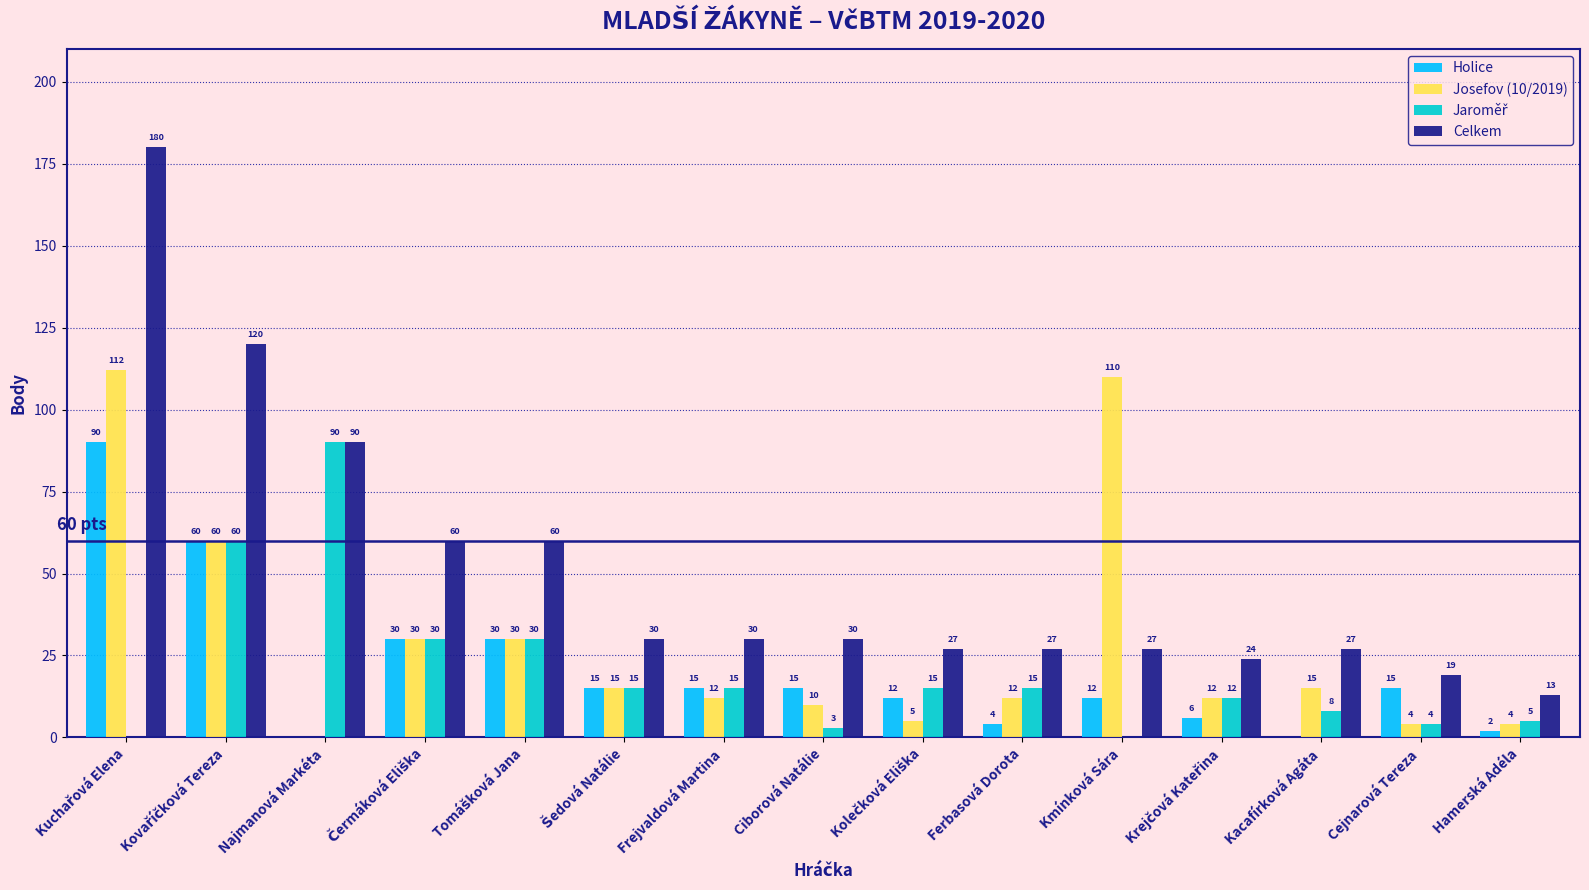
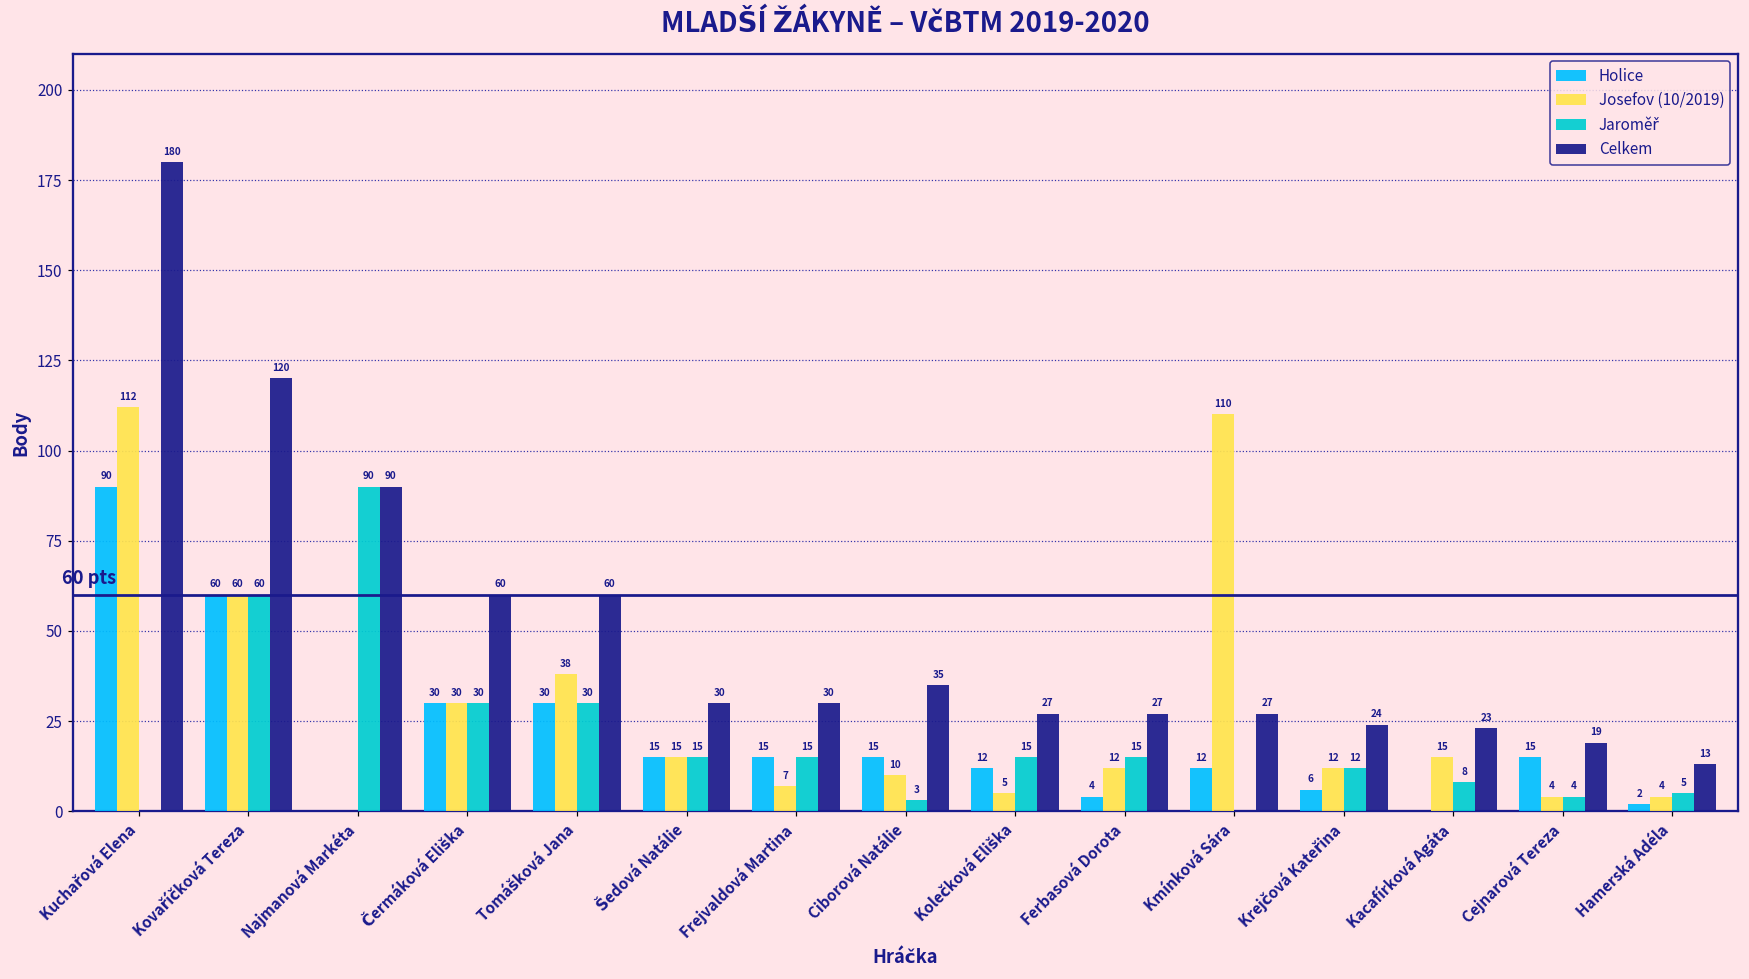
Josefov (10/2019), Tomášková Jana: 30 -> 38
Josefov (10/2019), Frejvaldová Martina: 12 -> 7
Celkem, Ciborová Natálie: 30 -> 35
Celkem, Kacafírková Agáta: 27 -> 23
